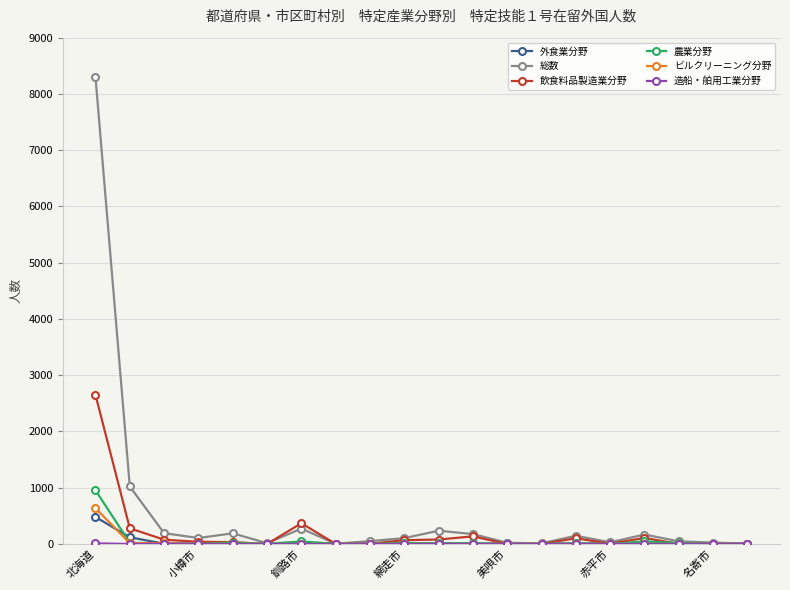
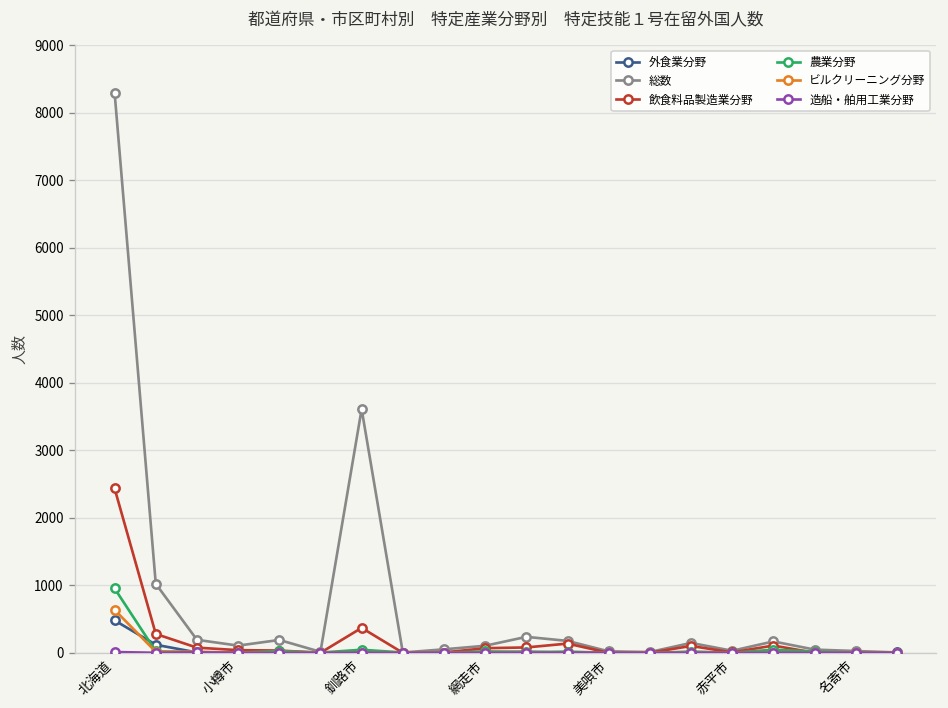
飲食料品製造業分野, 北海道: 2600 -> 2400
総数, 釧路市: 300 -> 3600
